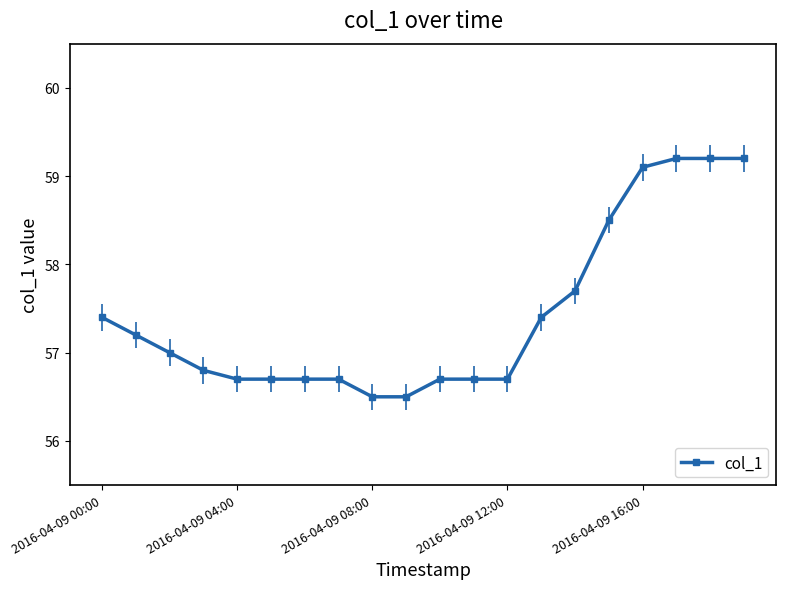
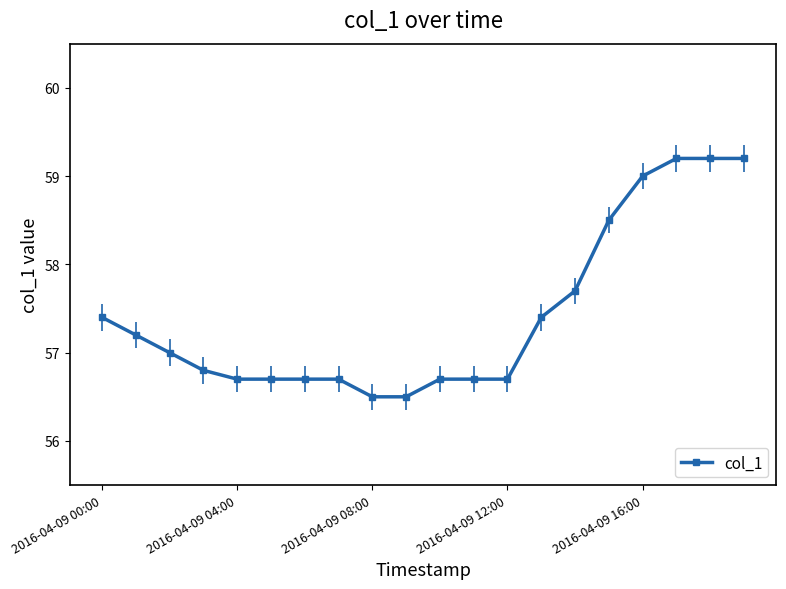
2016-04-09 16:00: 59.1 -> 59.0
